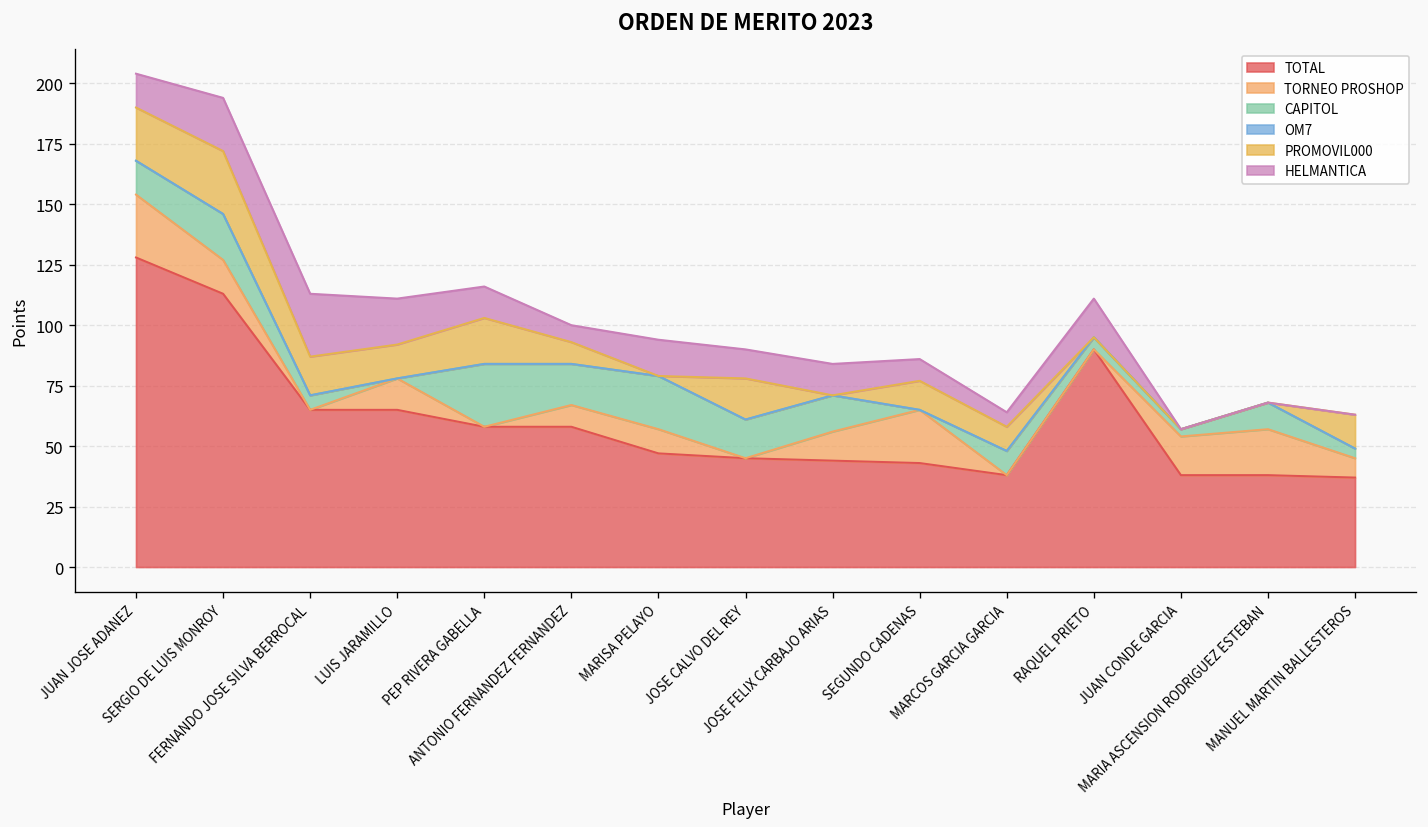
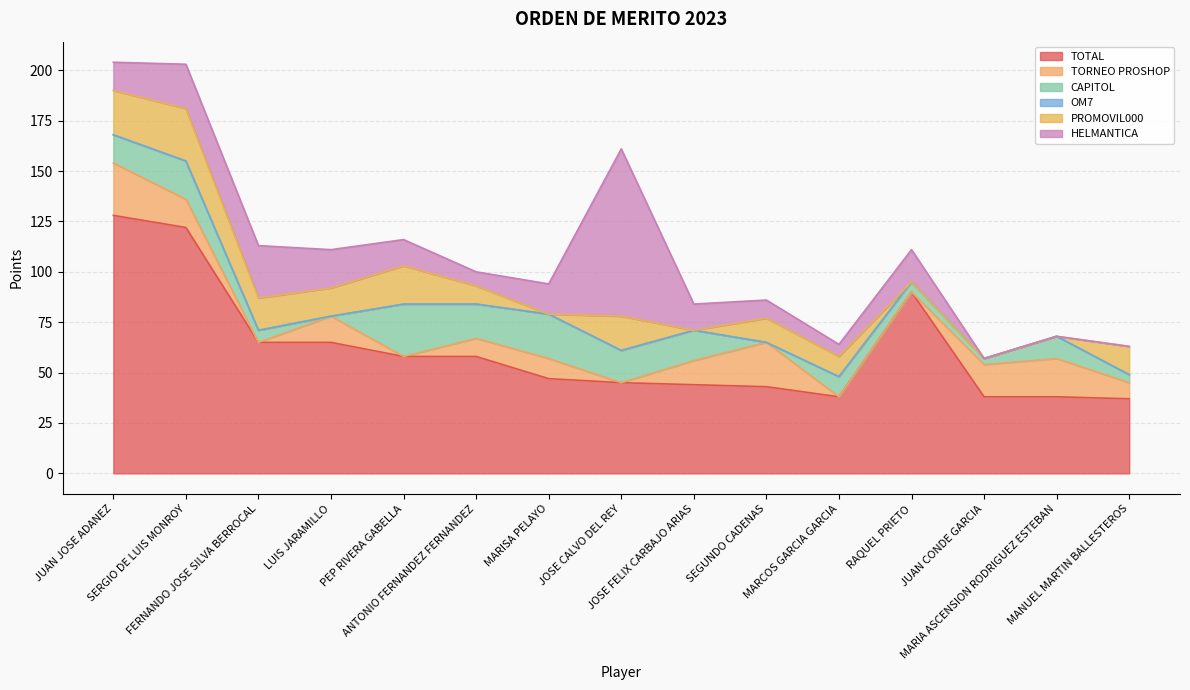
TOTAL, SERGIO DE LUIS MONROY: 113 -> 122
HELMANTICA, JOSE CALVO DEL REY: 12 -> 83
